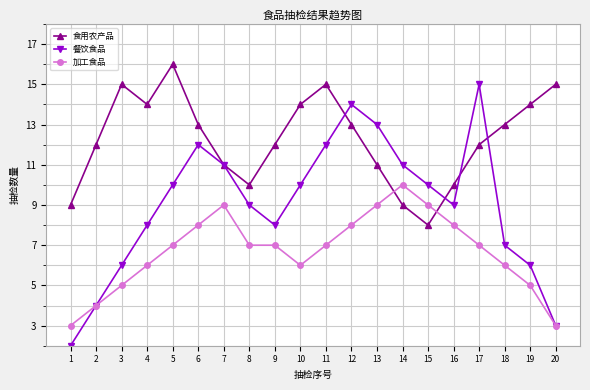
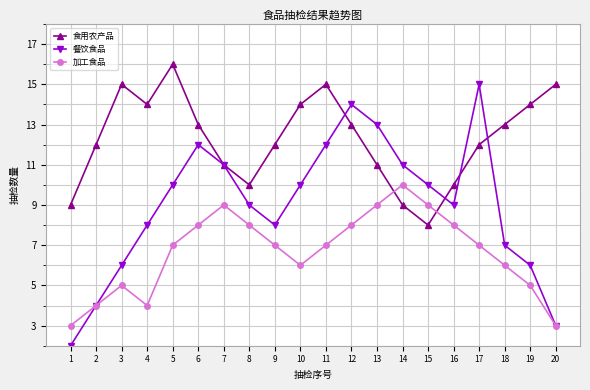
加工食品, 4: 6 -> 4
加工食品, 8: 7 -> 8
